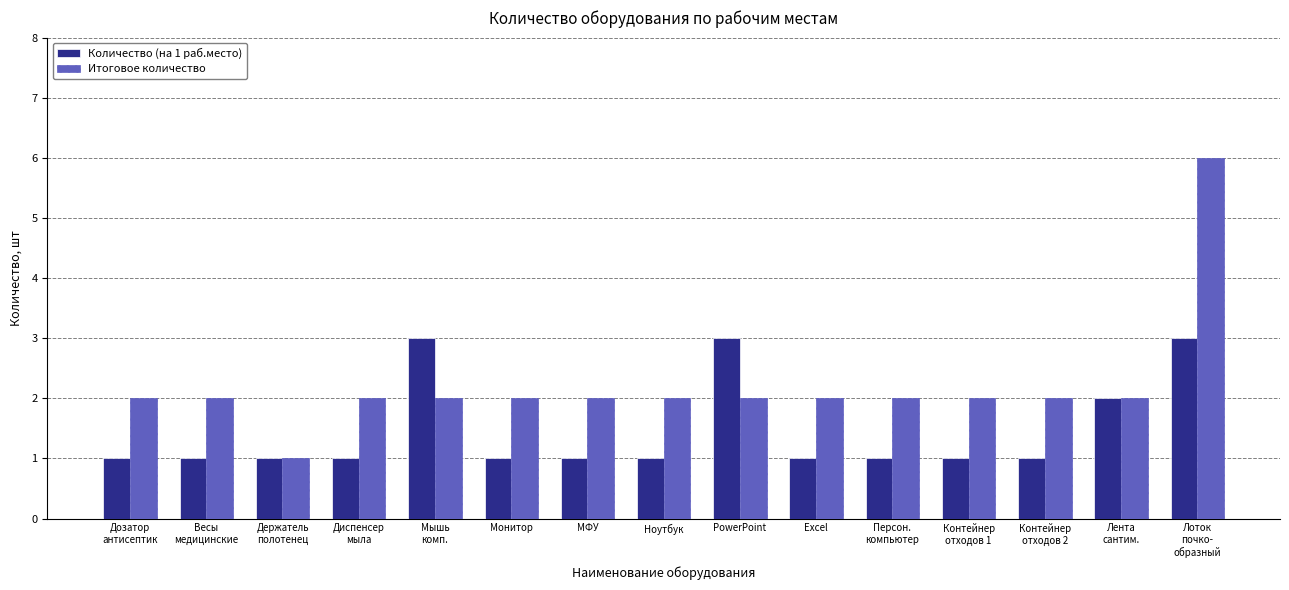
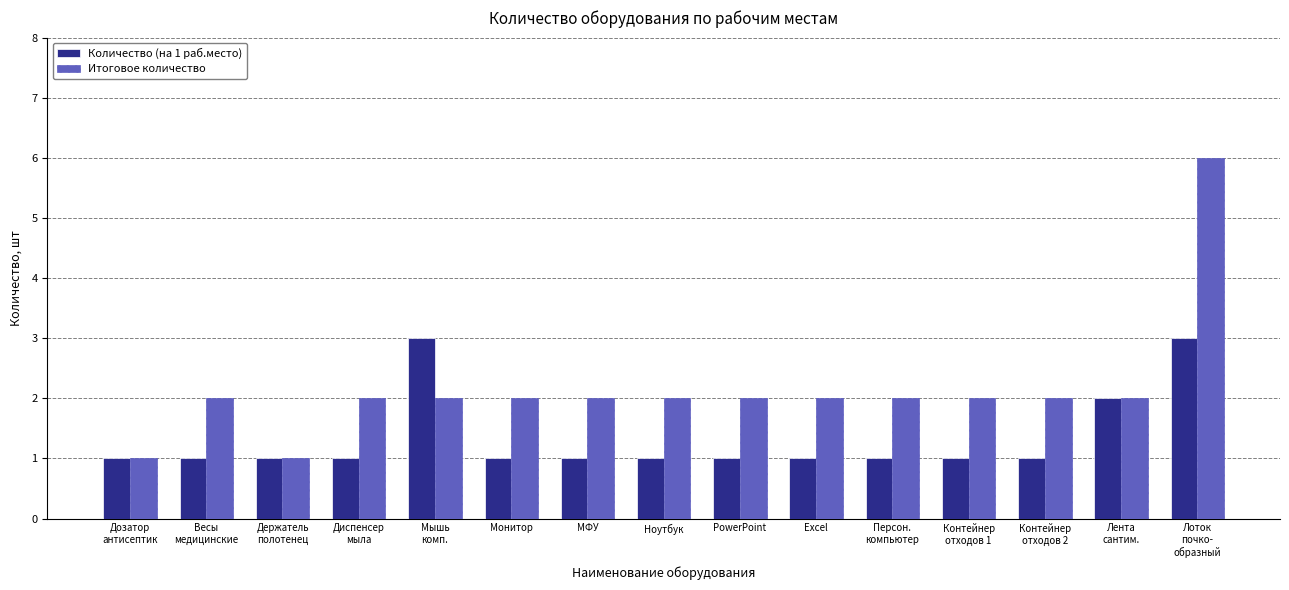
Итоговое количество, Дозатор антисептик: 2 -> 1
Количество (на 1 раб.место), PowerPoint: 3 -> 1
